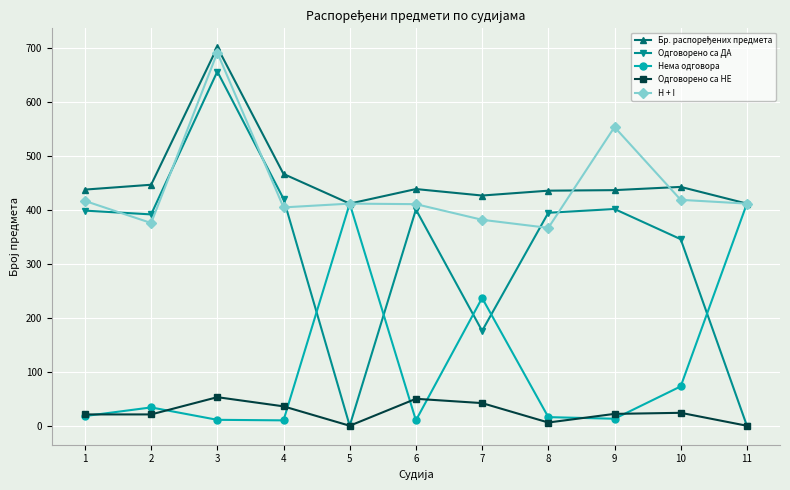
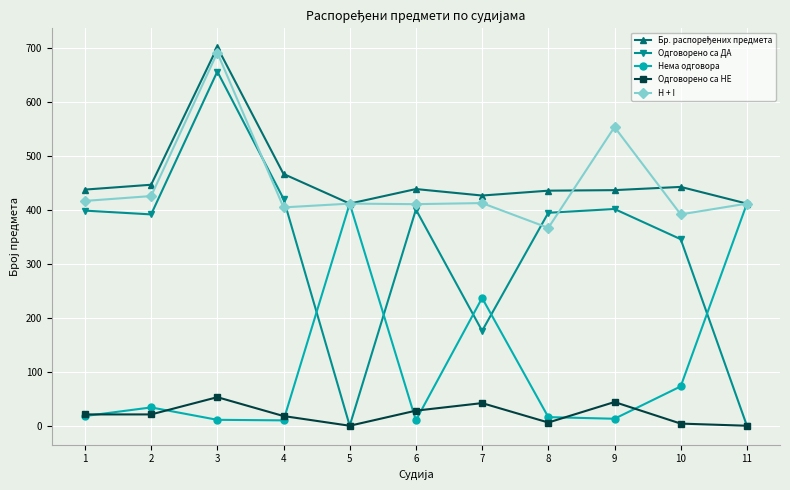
H + I, 2: 380 -> 430
Одговорено са НЕ, 4: 40 -> 20
Одговорено са НЕ, 6: 50 -> 30
H + I, 7: 380 -> 410
Одговорено са НЕ, 9: 20 -> 40
Одговорено са НЕ, 10: 20 -> 0
H + I, 10: 420 -> 390
